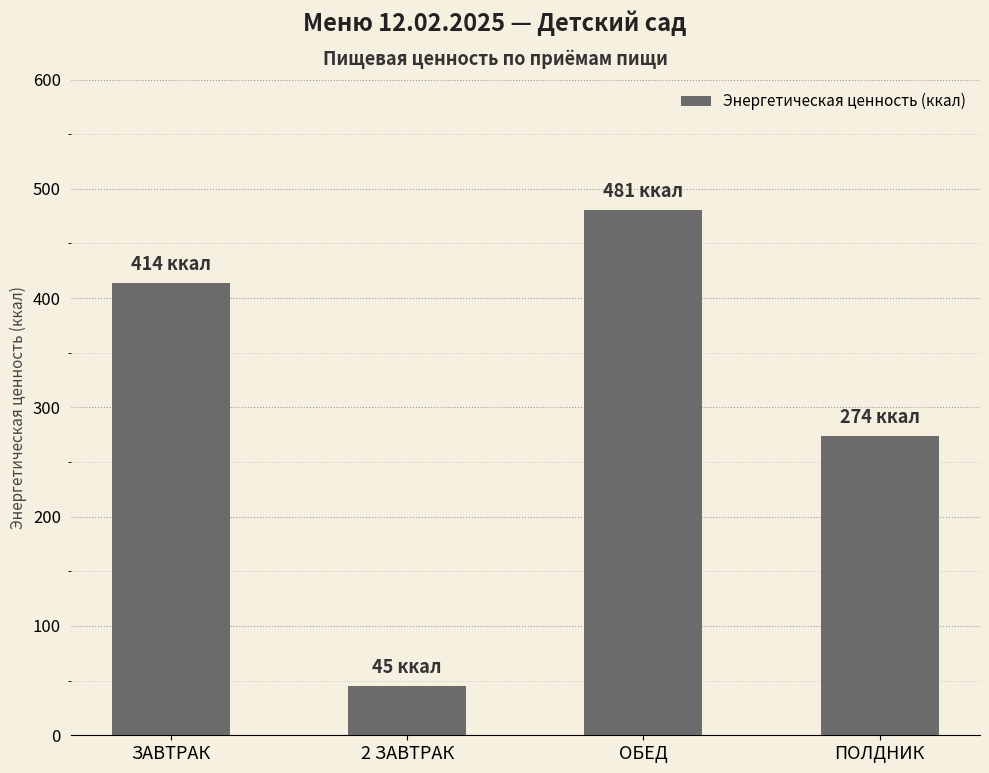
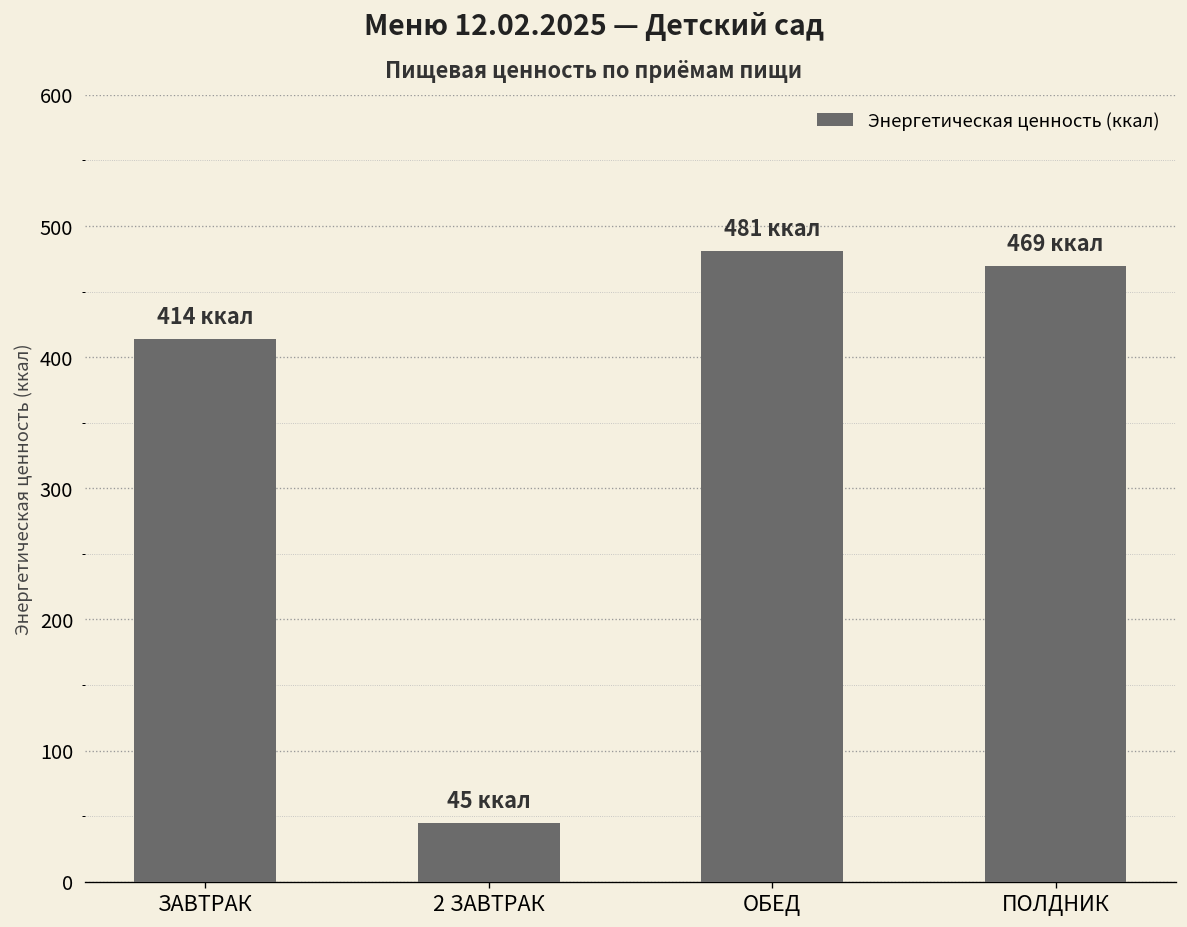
ПОЛДНИК: 274 -> 469
